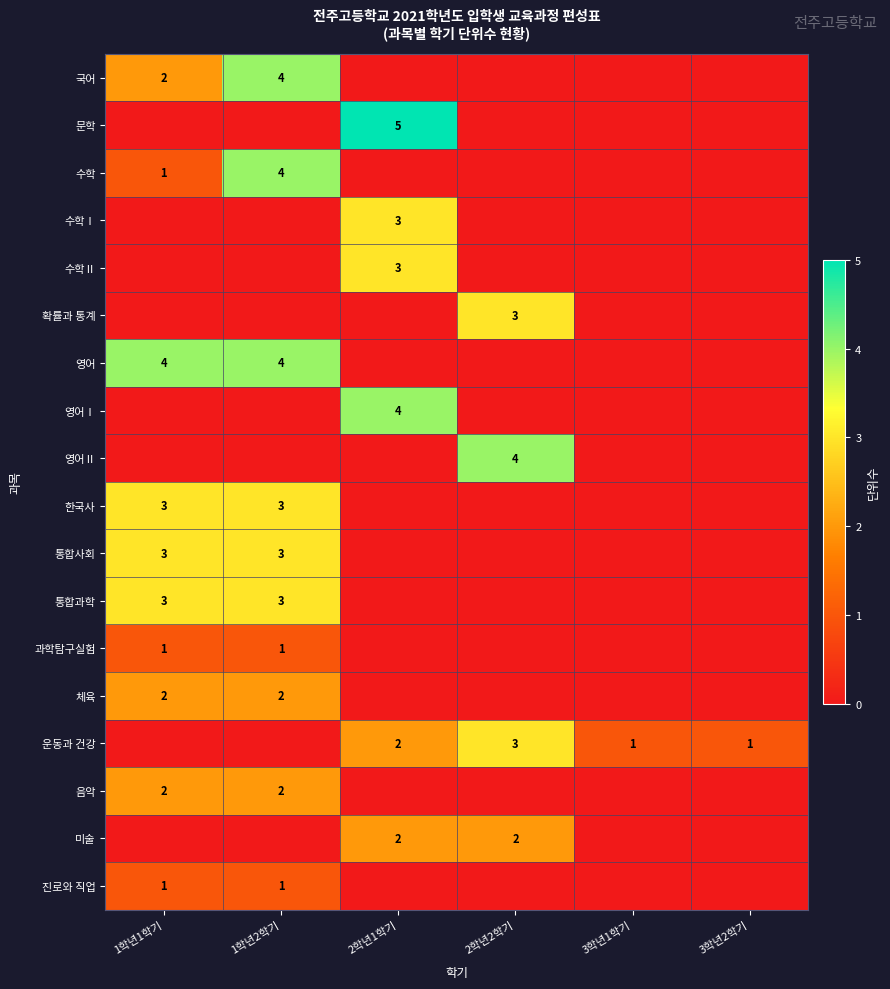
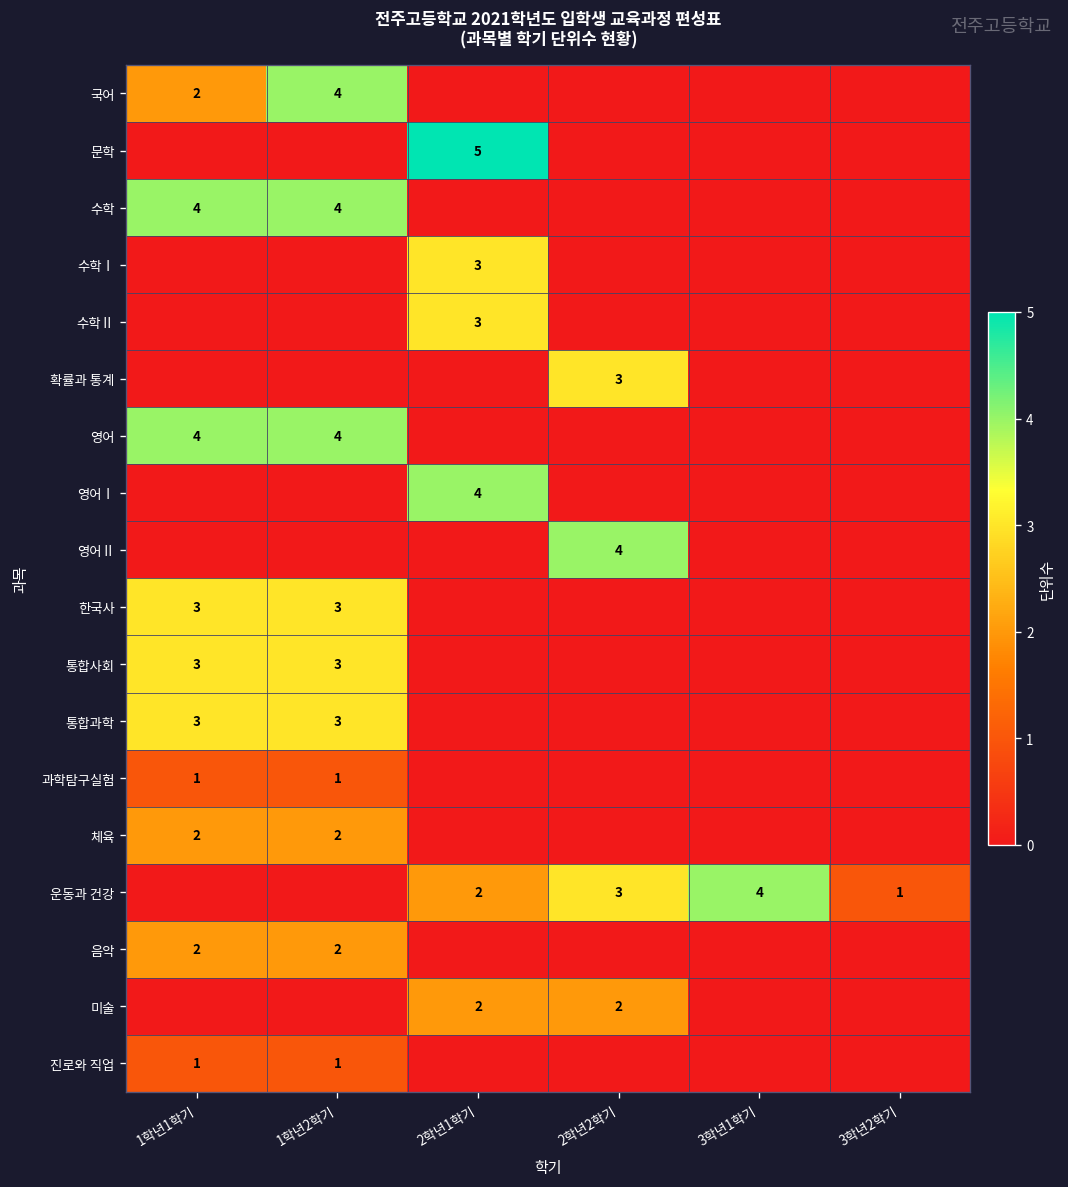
수학, 1학년1학기: 1 -> 4
운동과 건강, 3학년1학기: 1 -> 4
